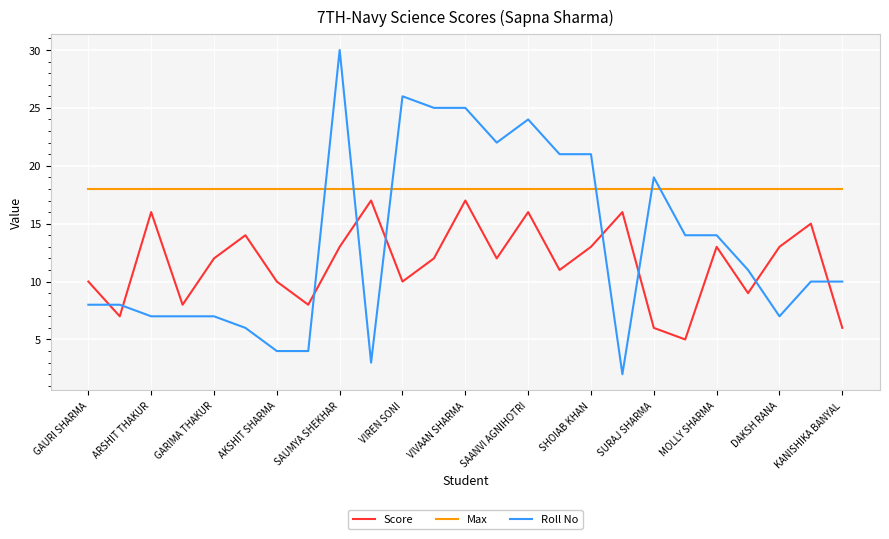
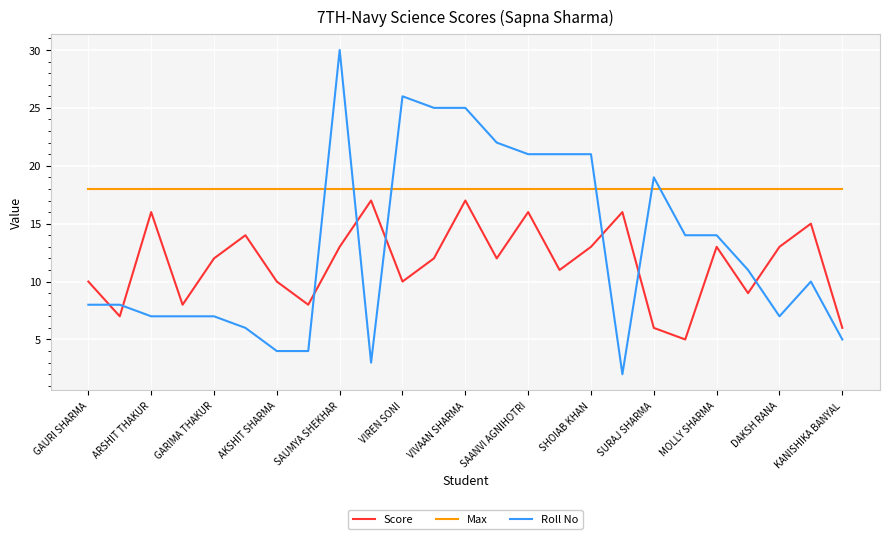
Roll No, SAANVI AGNIHOTRI: 24 -> 21
Roll No, KANISHIKA BANYAL: 10 -> 5
